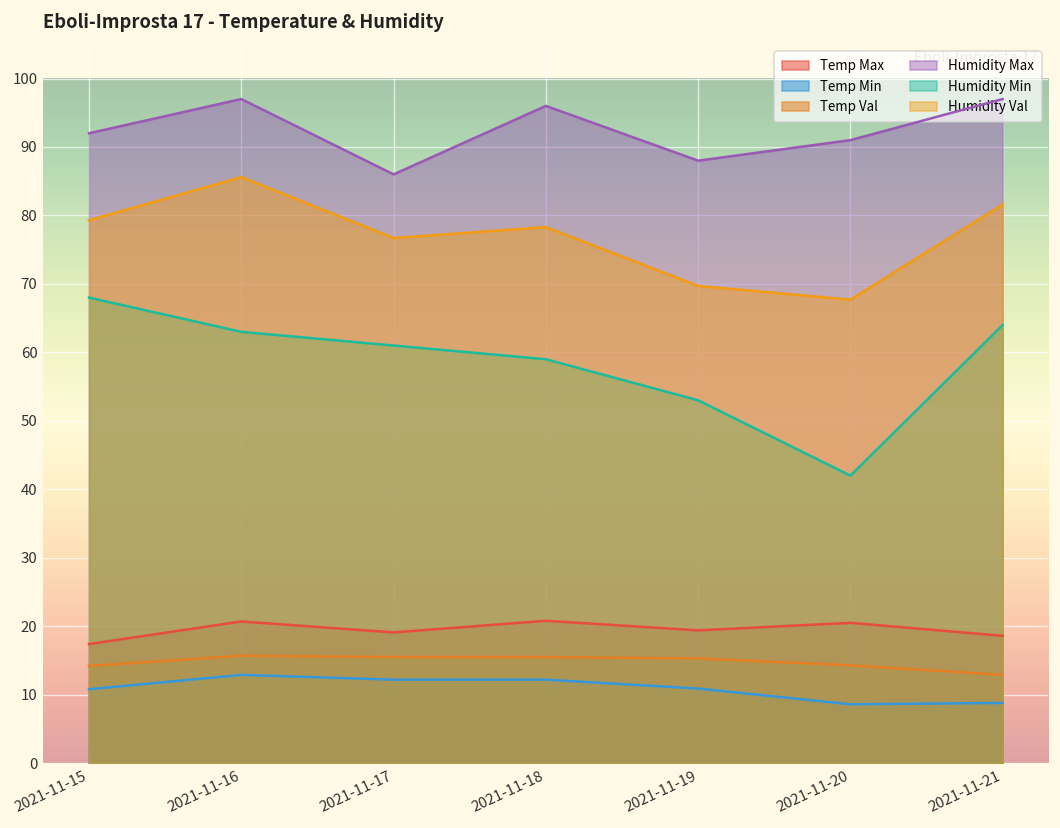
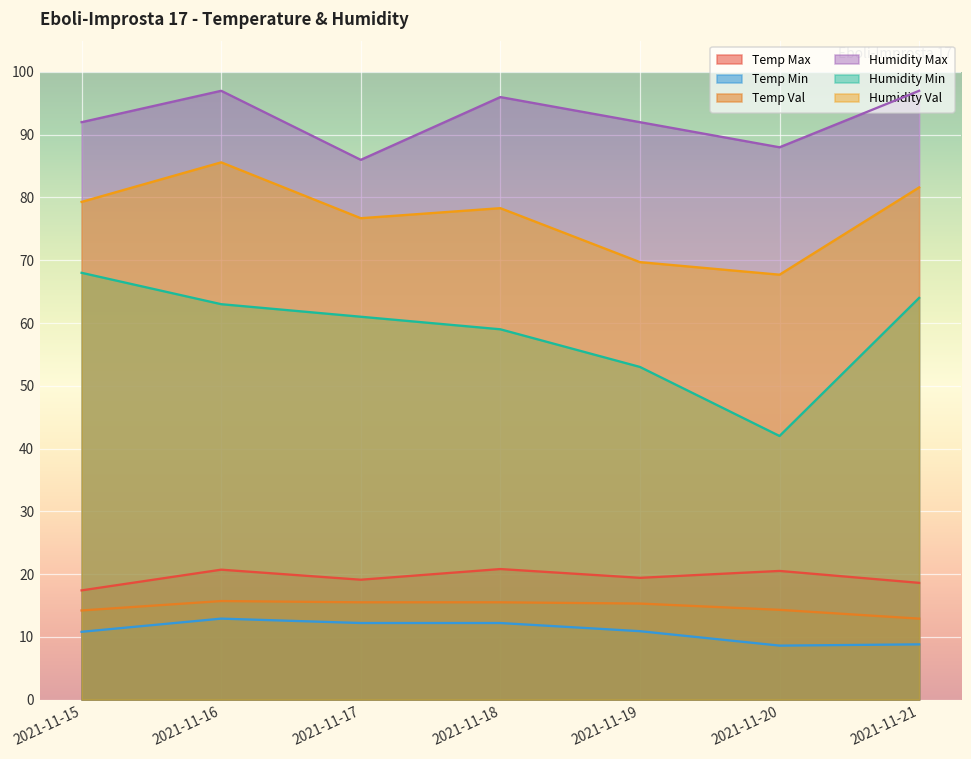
Humidity Max, 2021-11-19: 88 -> 92
Humidity Max, 2021-11-20: 91 -> 88
